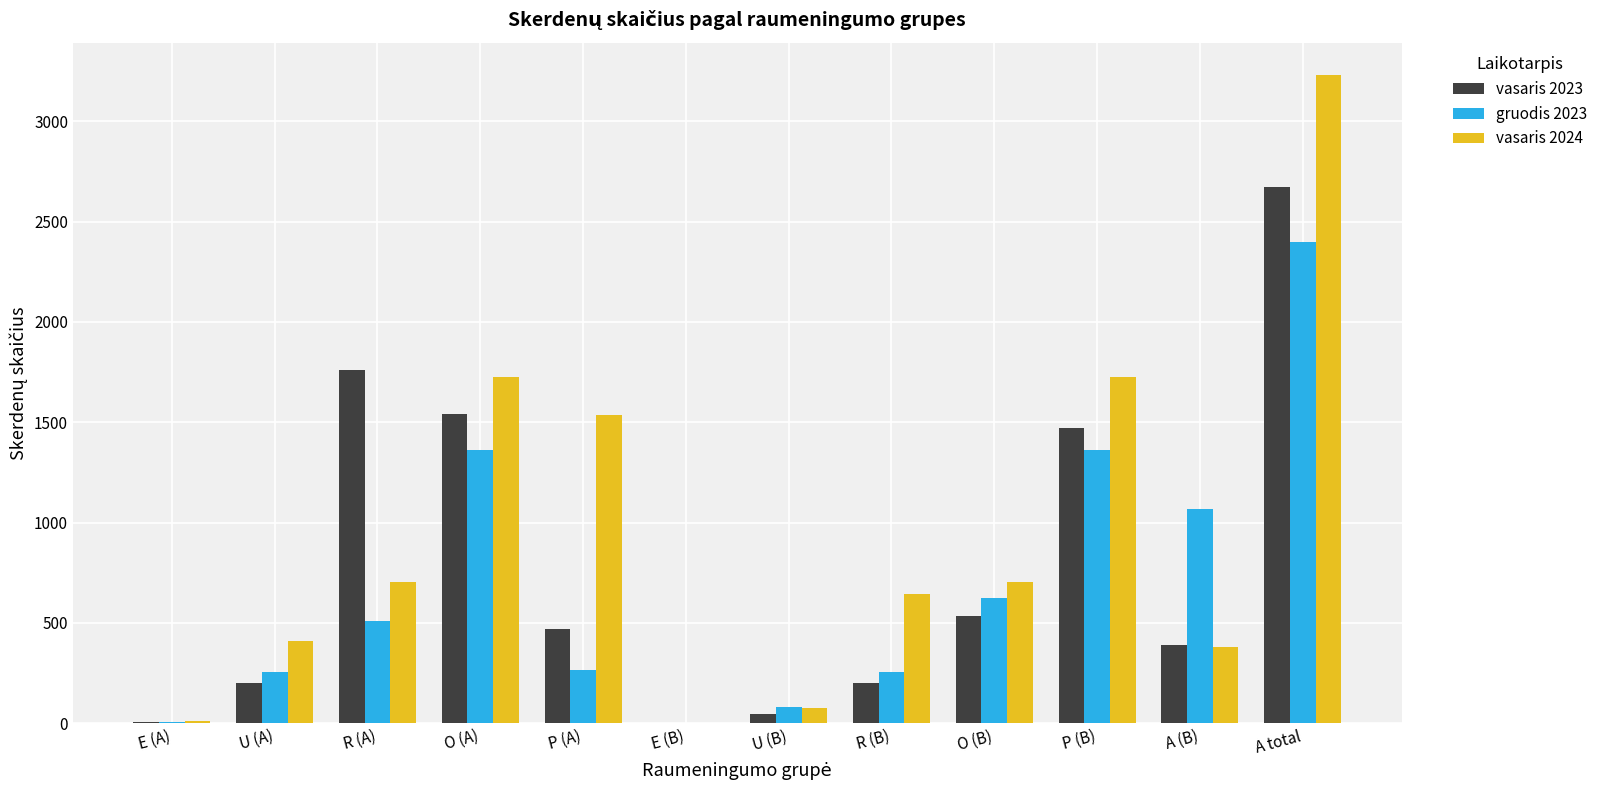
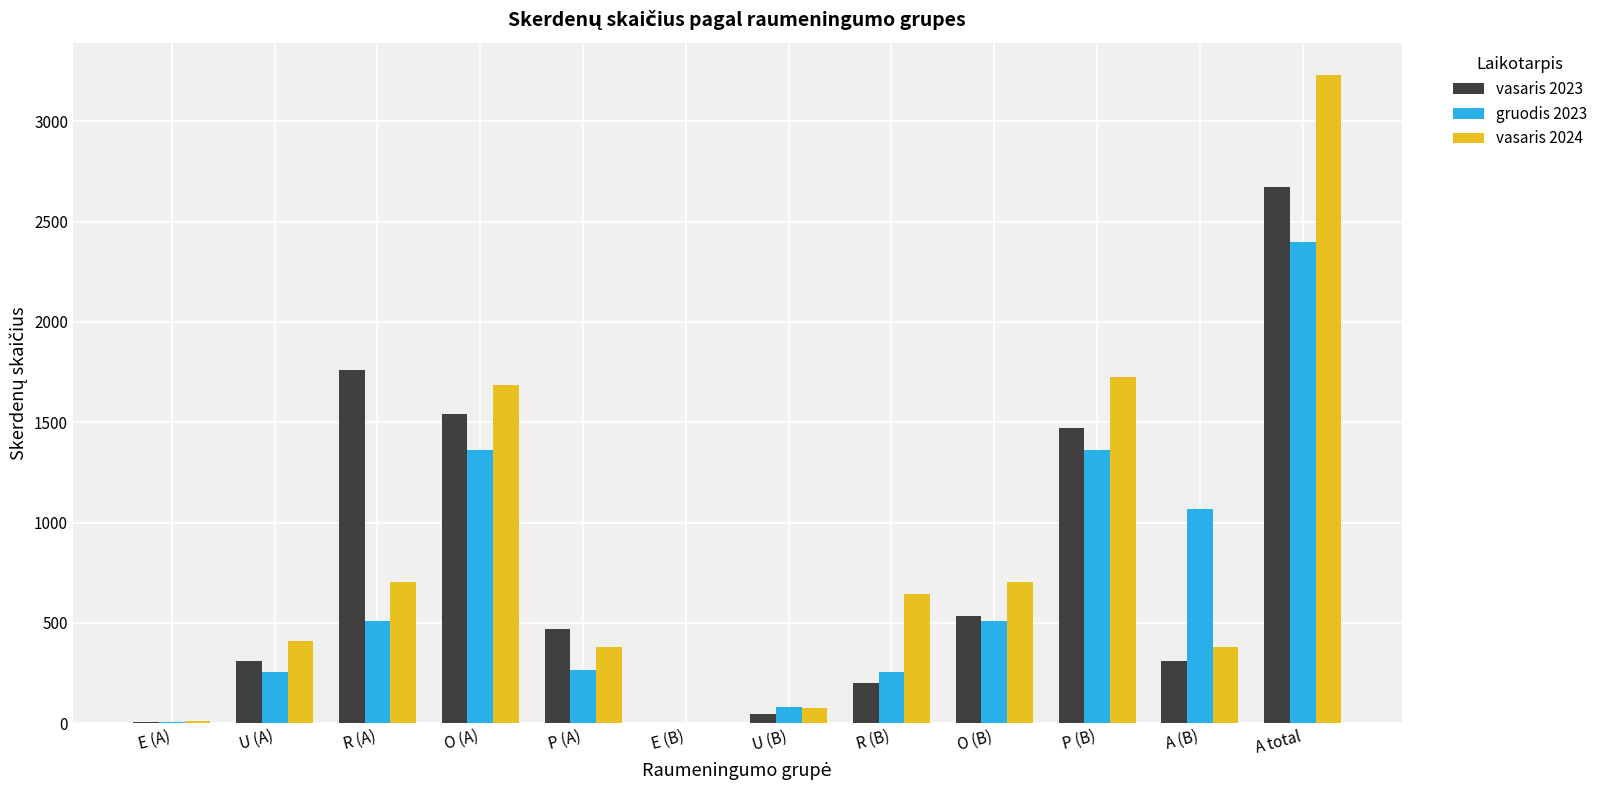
vasaris 2023, U (A): 200 -> 310
vasaris 2024, O (A): 1730 -> 1680
vasaris 2024, P (A): 1540 -> 380
gruodis 2023, O (B): 630 -> 510
vasaris 2023, A (B): 390 -> 310
